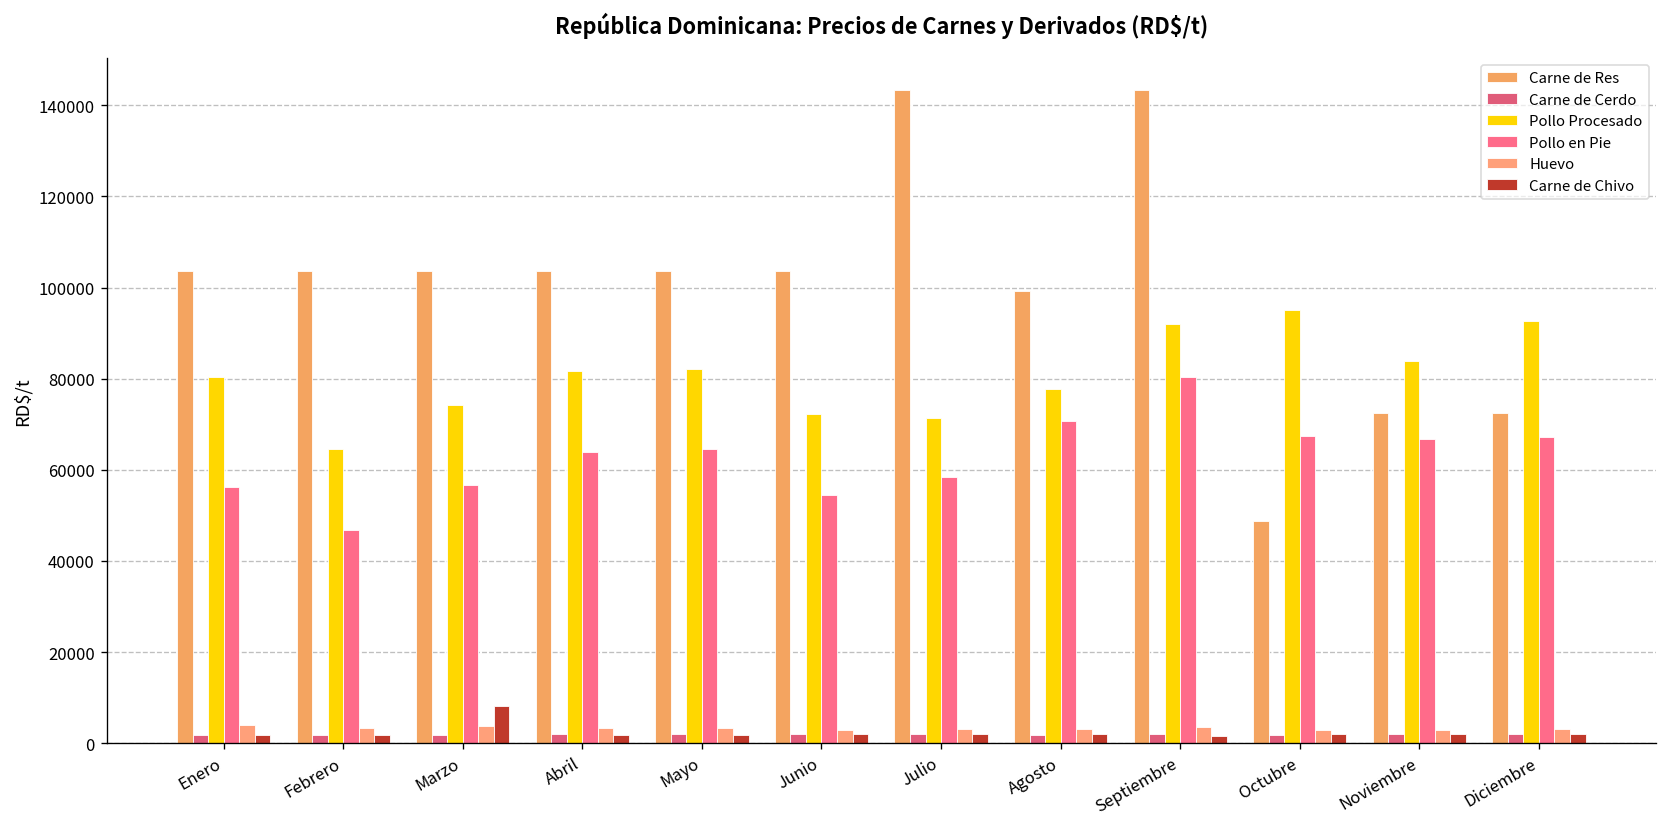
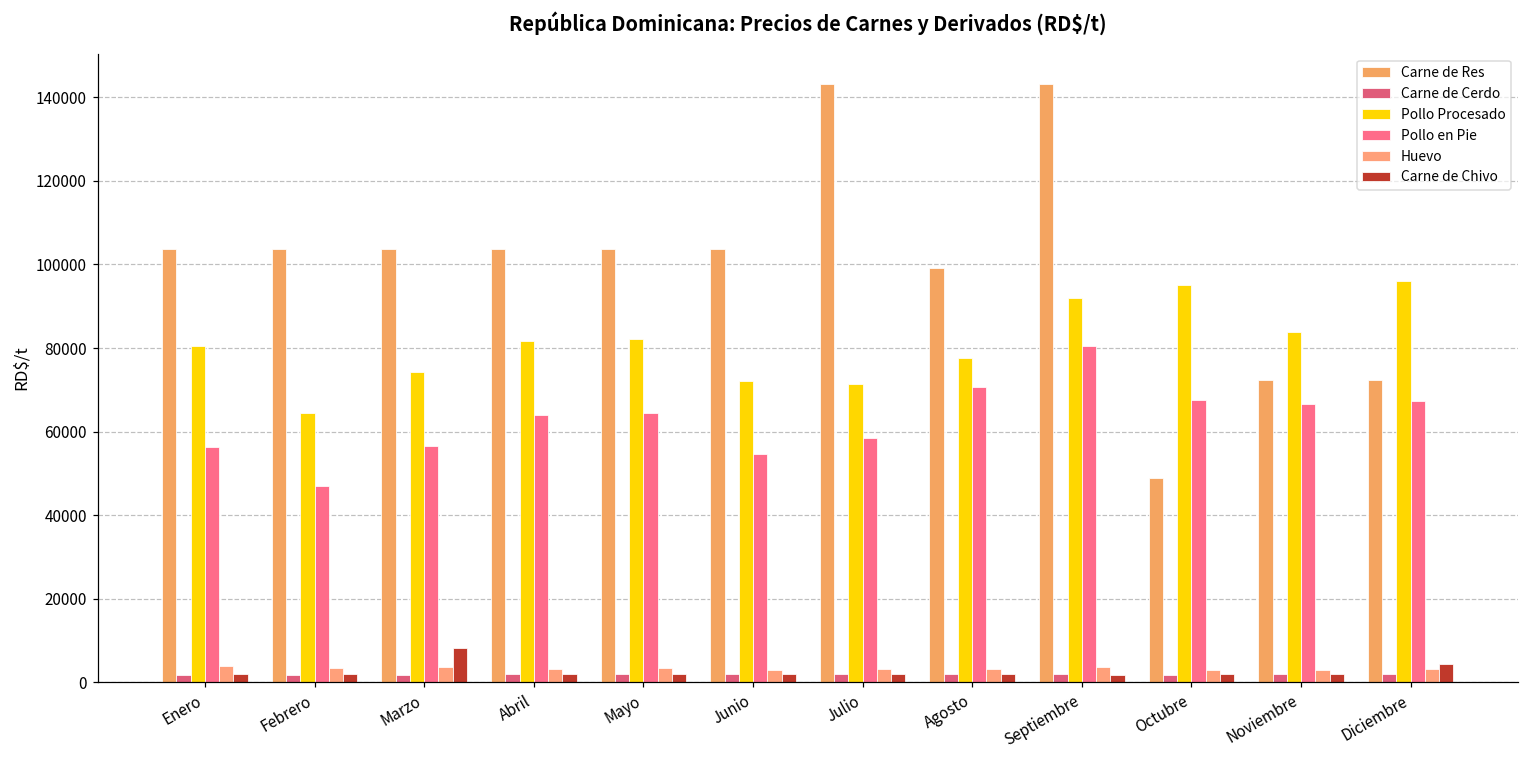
Pollo Procesado, Diciembre: 93000 -> 96000
Carne de Chivo, Diciembre: 2000 -> 4000
